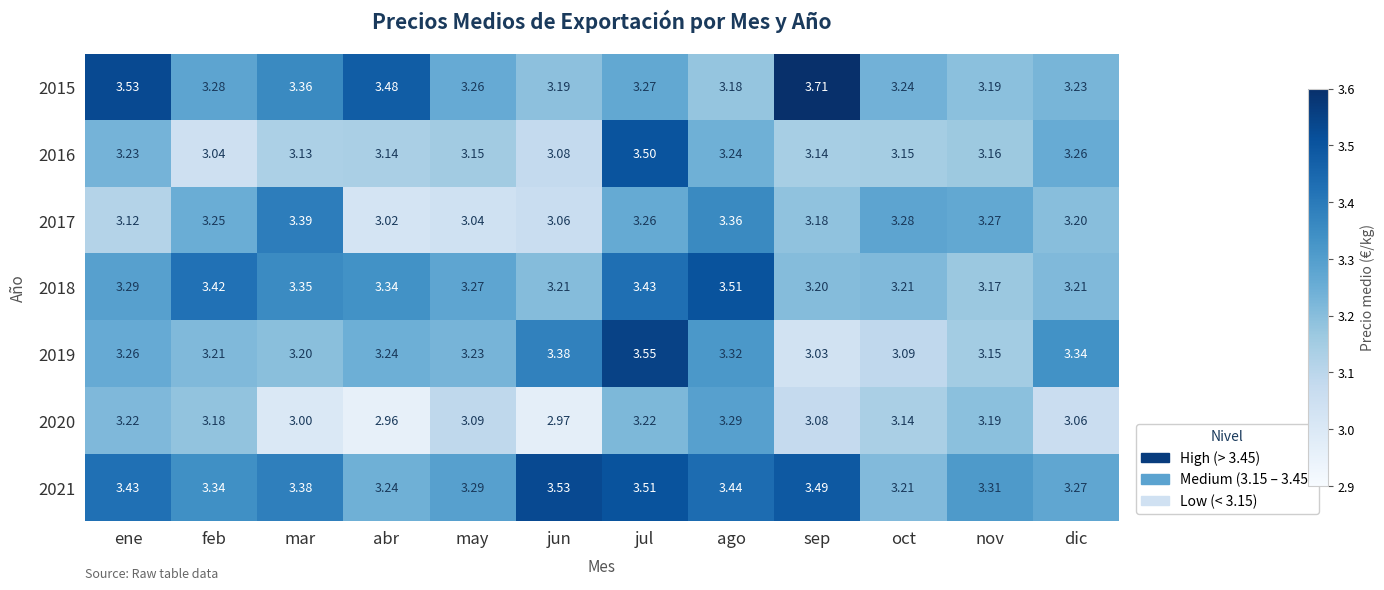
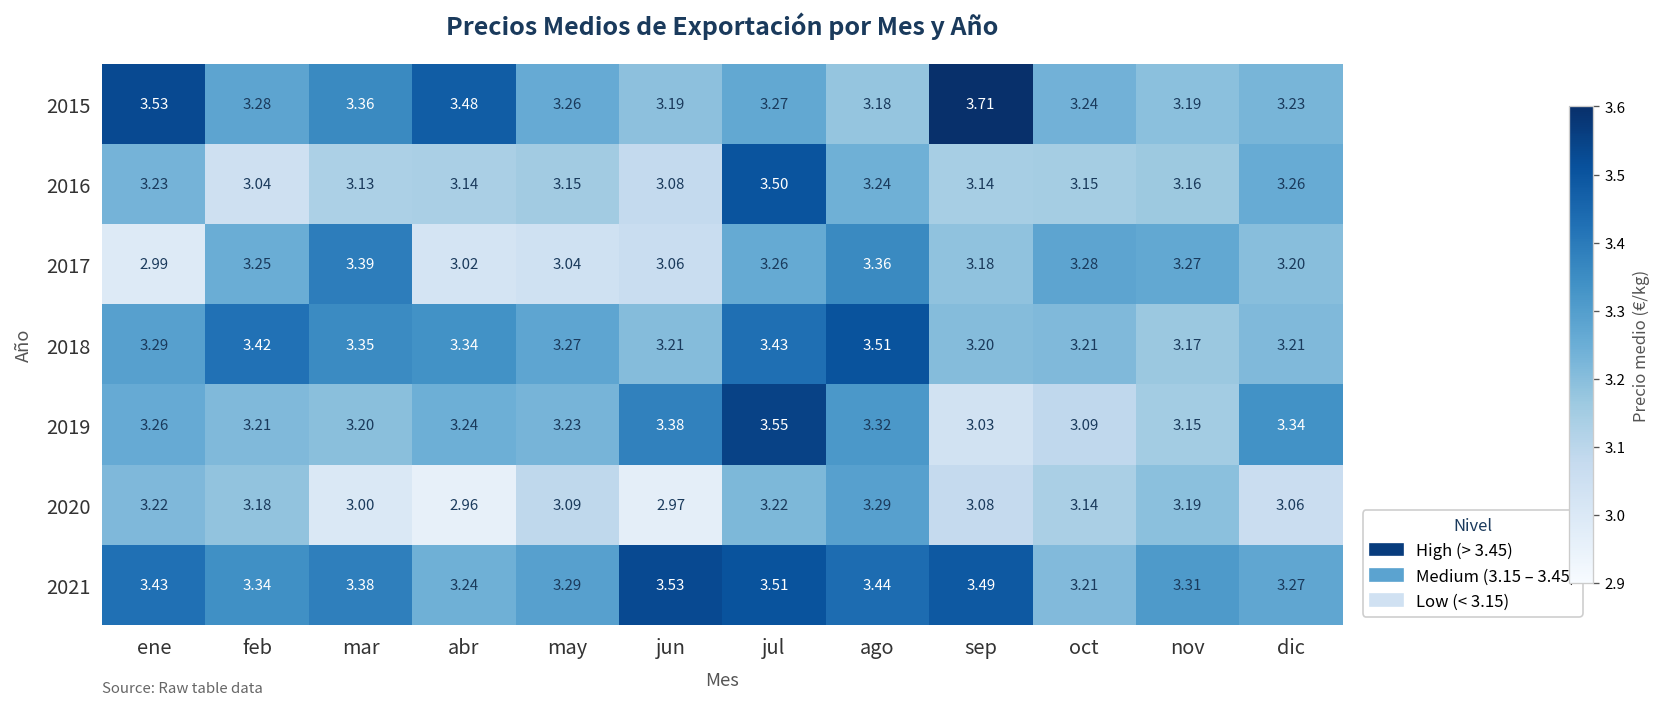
2017, ene: 3.12 -> 2.99
